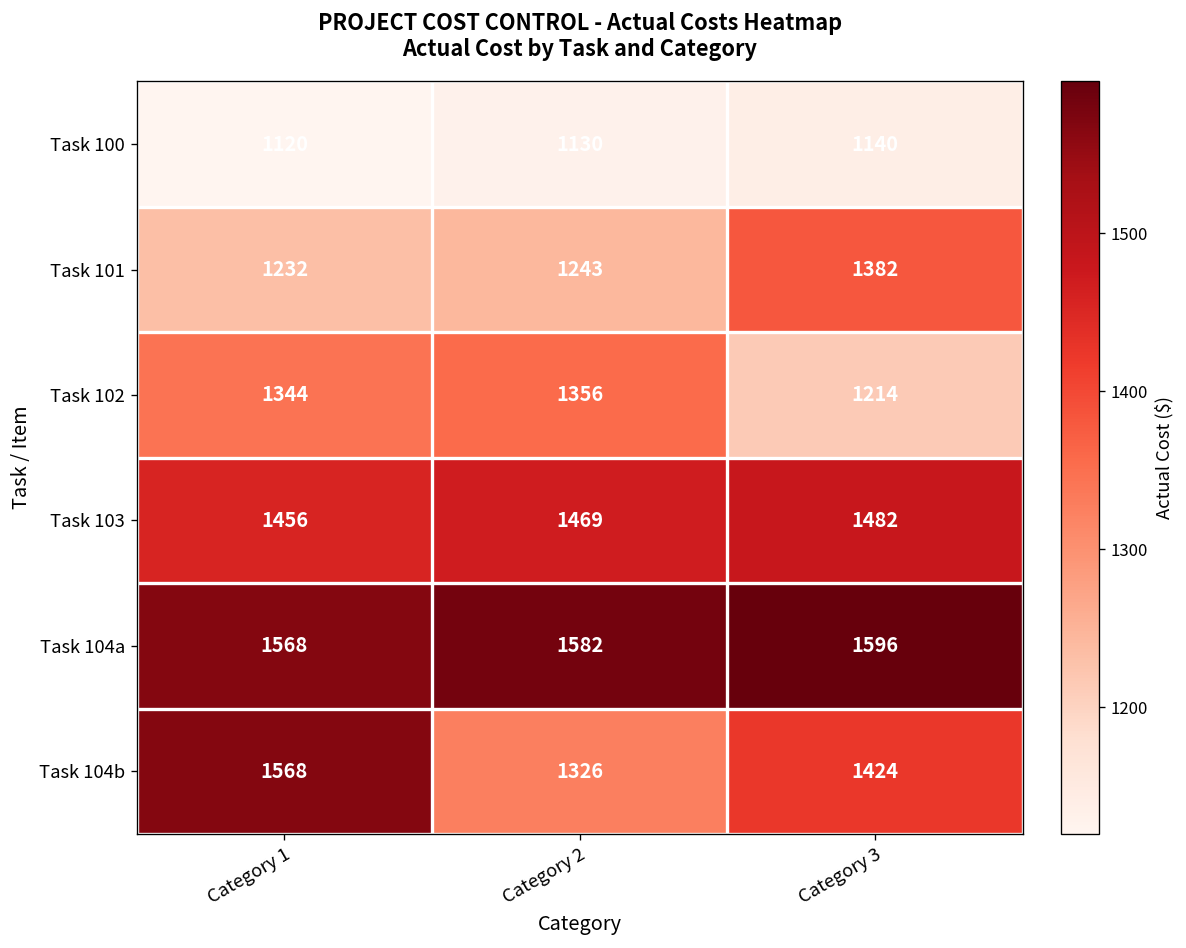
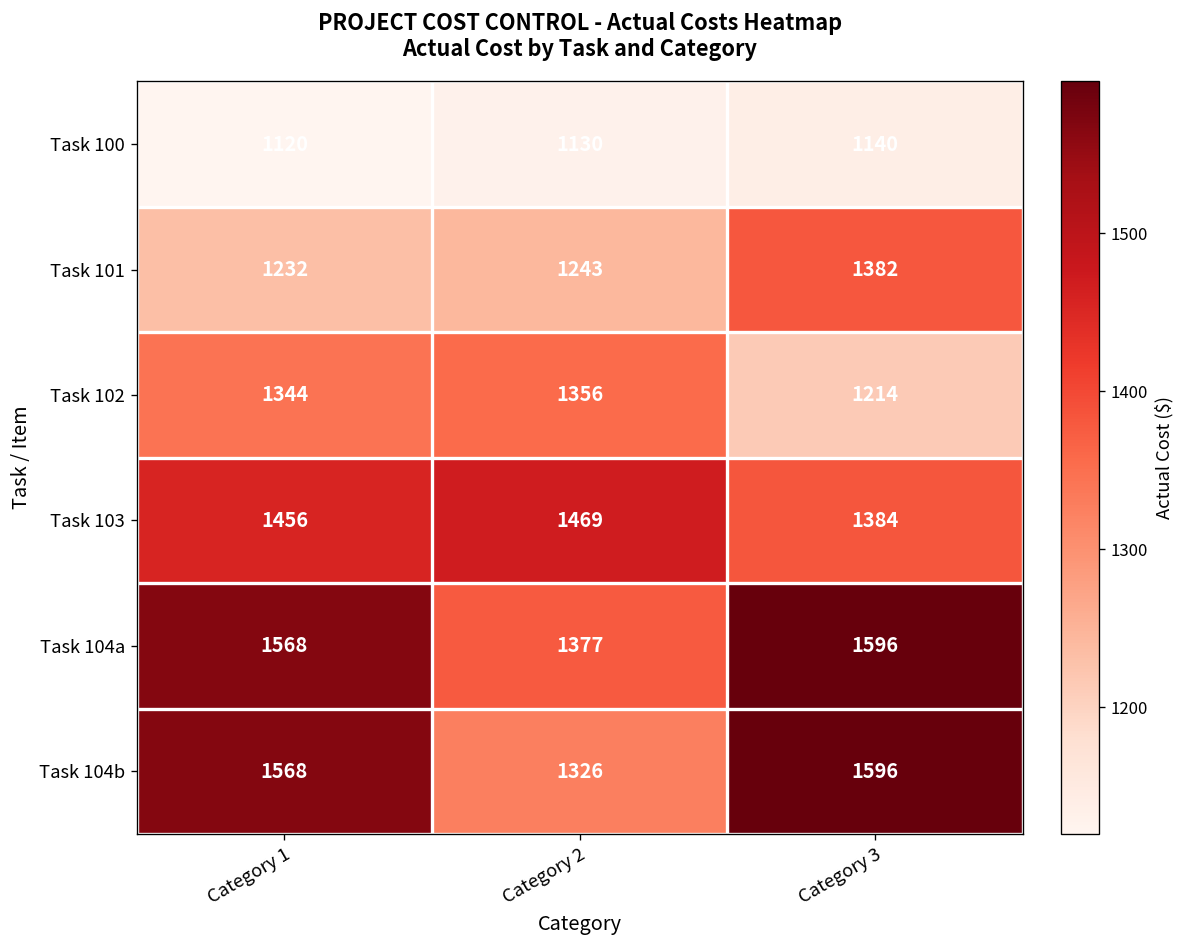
Task 103, Category 3: 1482 -> 1384
Task 104a, Category 2: 1582 -> 1377
Task 104b, Category 3: 1424 -> 1596
